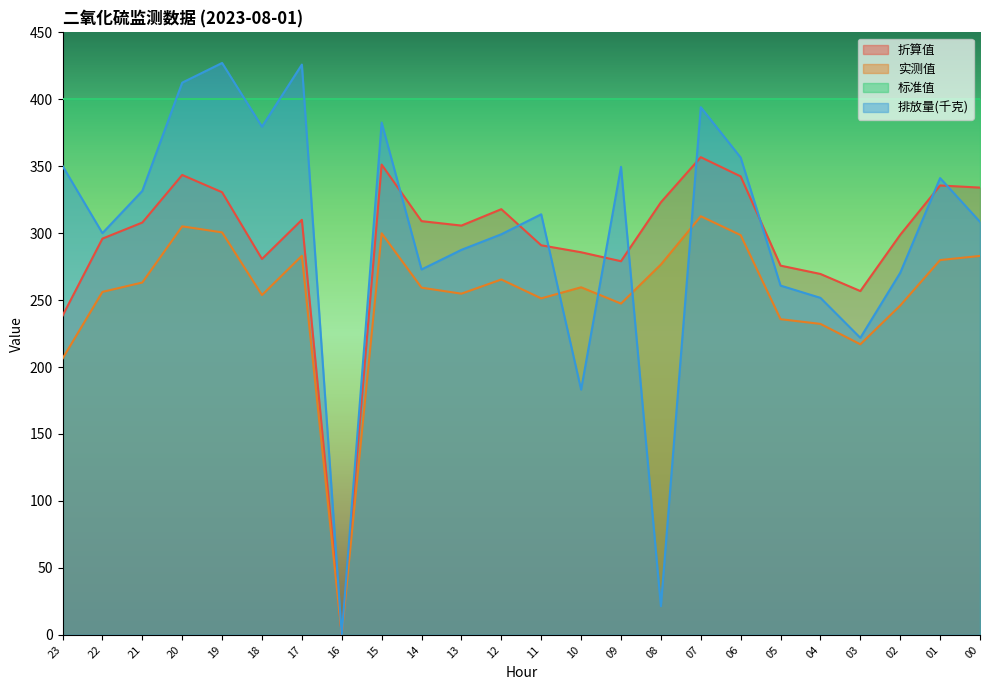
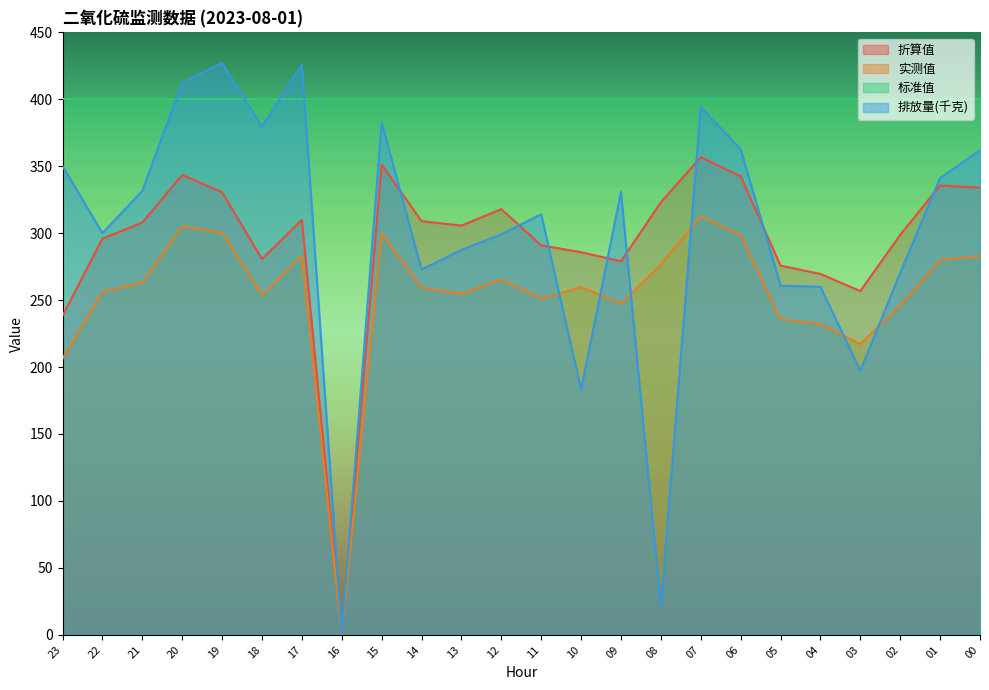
排放量(千克), 09: 350 -> 331
排放量(千克), 06: 356 -> 363
排放量(千克), 04: 252 -> 260
排放量(千克), 03: 222 -> 197
排放量(千克), 00: 308 -> 362
